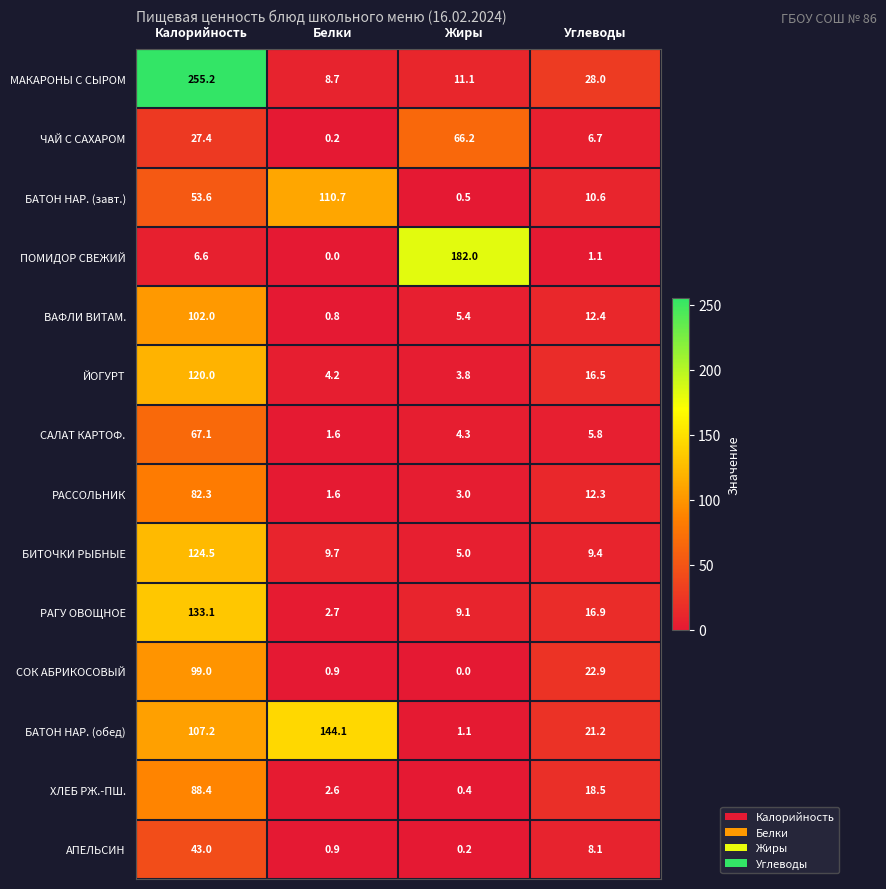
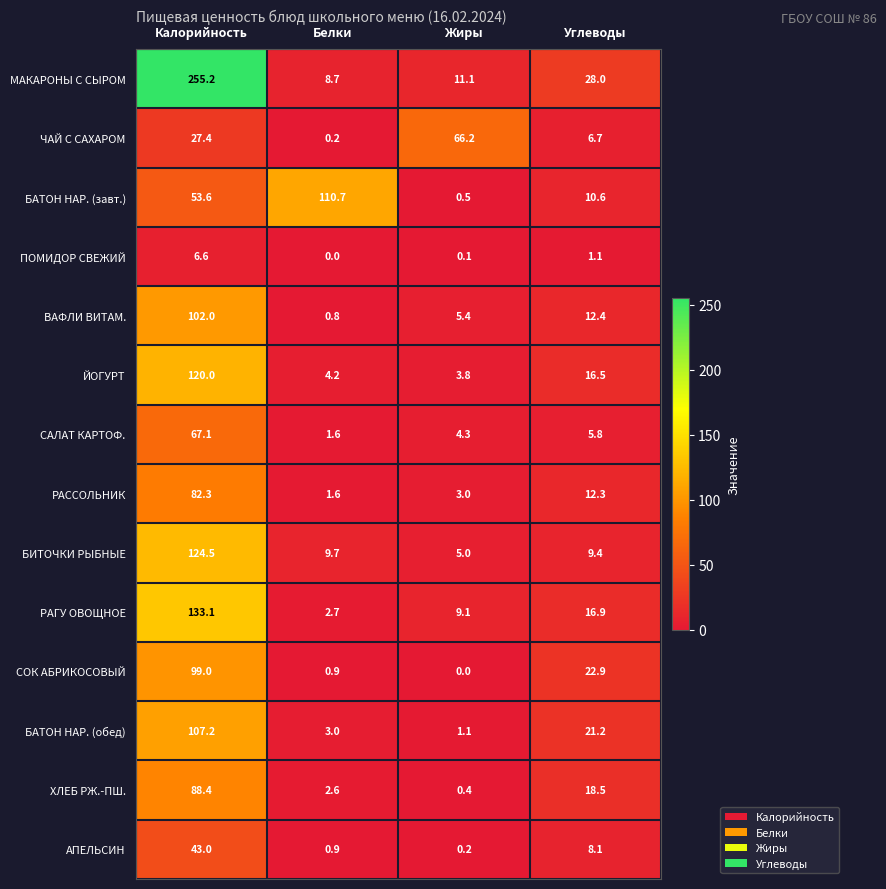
ПОМИДОР СВЕЖИЙ, Жиры: 182.0 -> 0.1
БАТОН НАР. (обед), Белки: 144.1 -> 3.0
